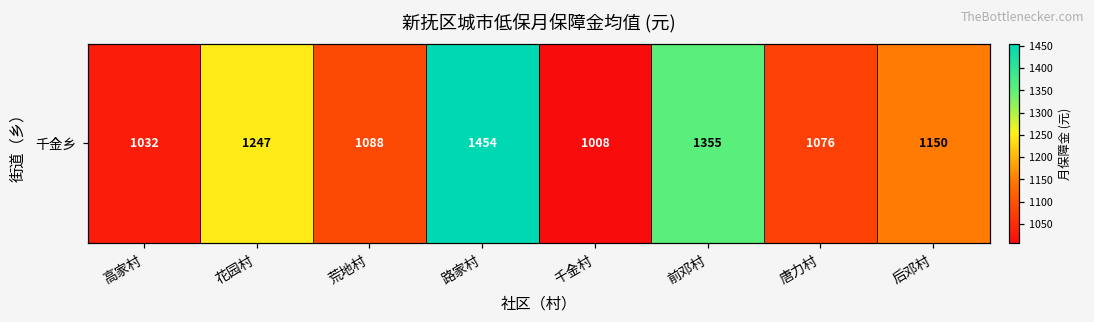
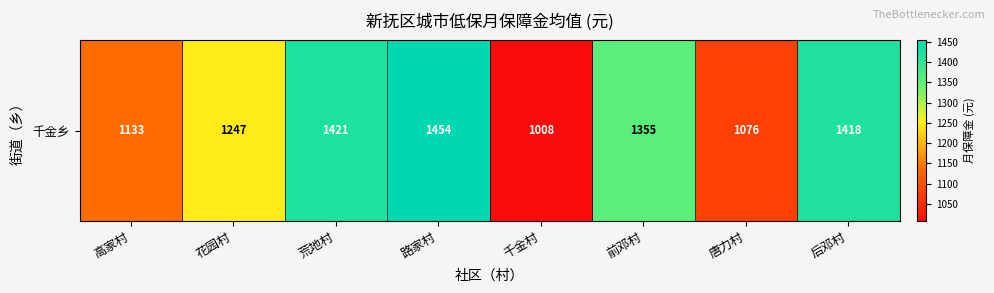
千金乡, 高家村: 1032 -> 1133
千金乡, 荒地村: 1088 -> 1421
千金乡, 后邓村: 1150 -> 1418
